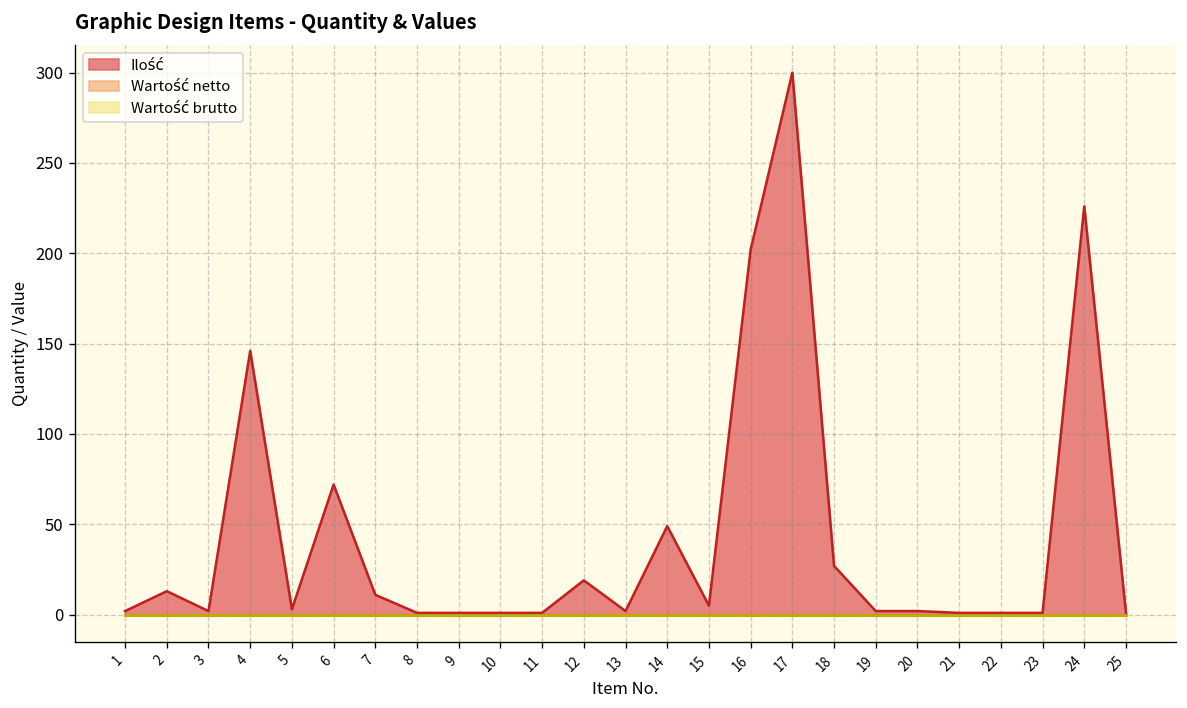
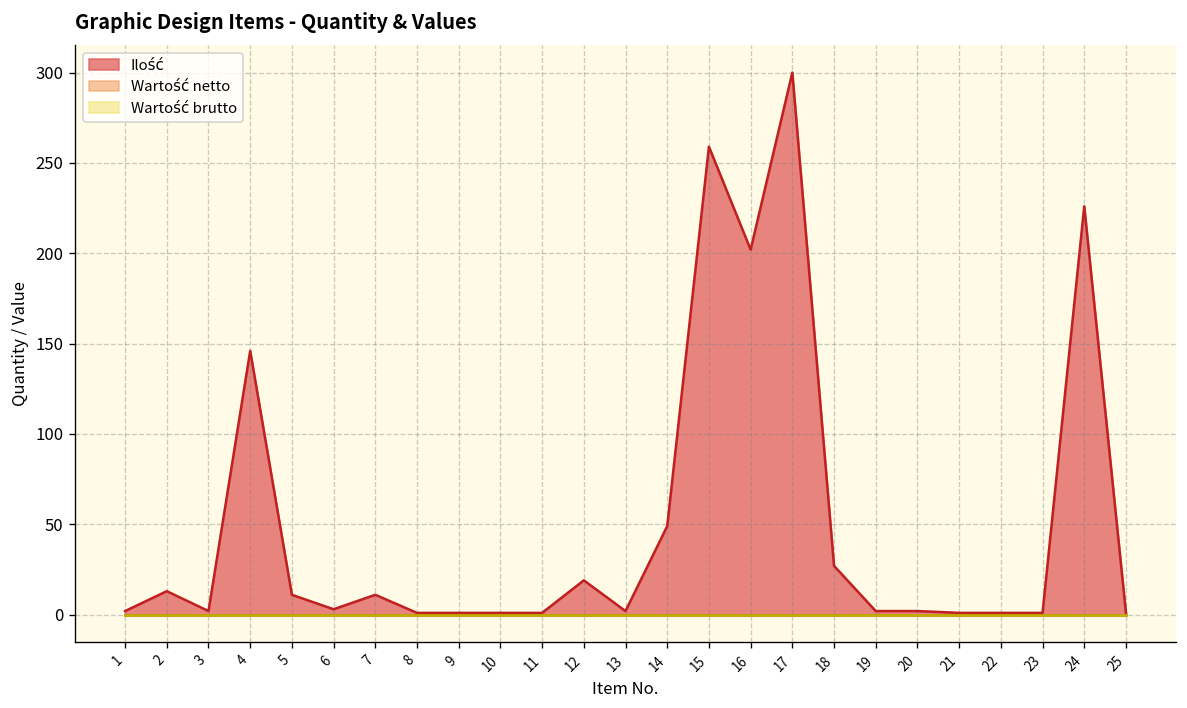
Ilość, 5: 3 -> 11
Ilość, 6: 72 -> 3
Ilość, 15: 5 -> 259
